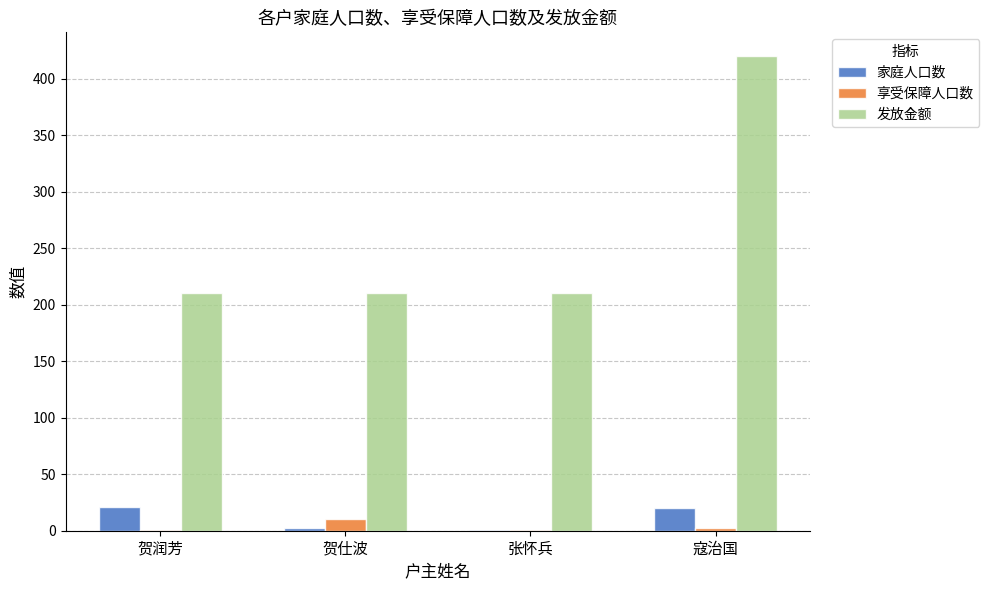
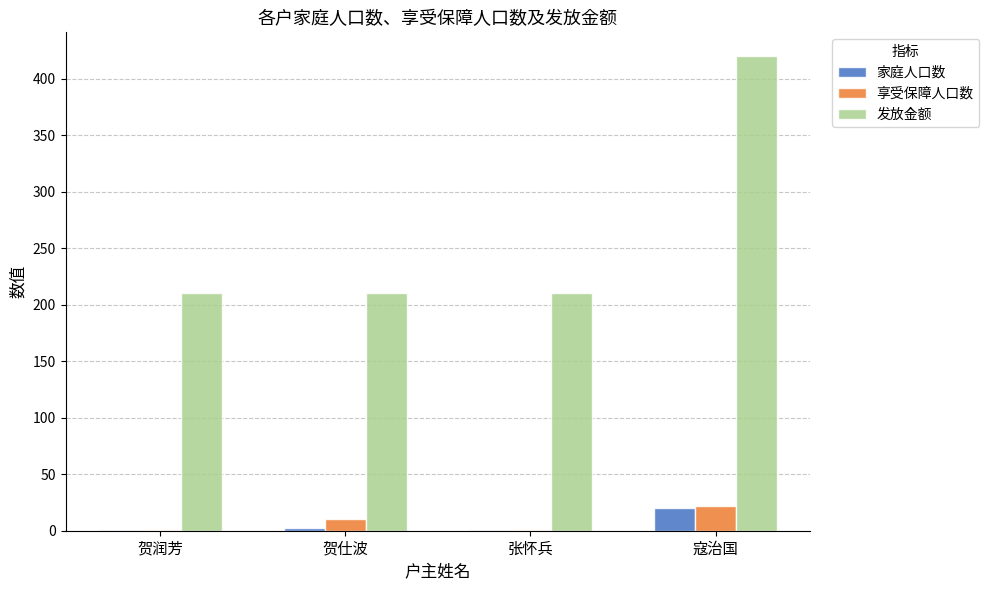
家庭人口数, 贺润芳: 21 -> 1
享受保障人口数, 寇治国: 2 -> 22
